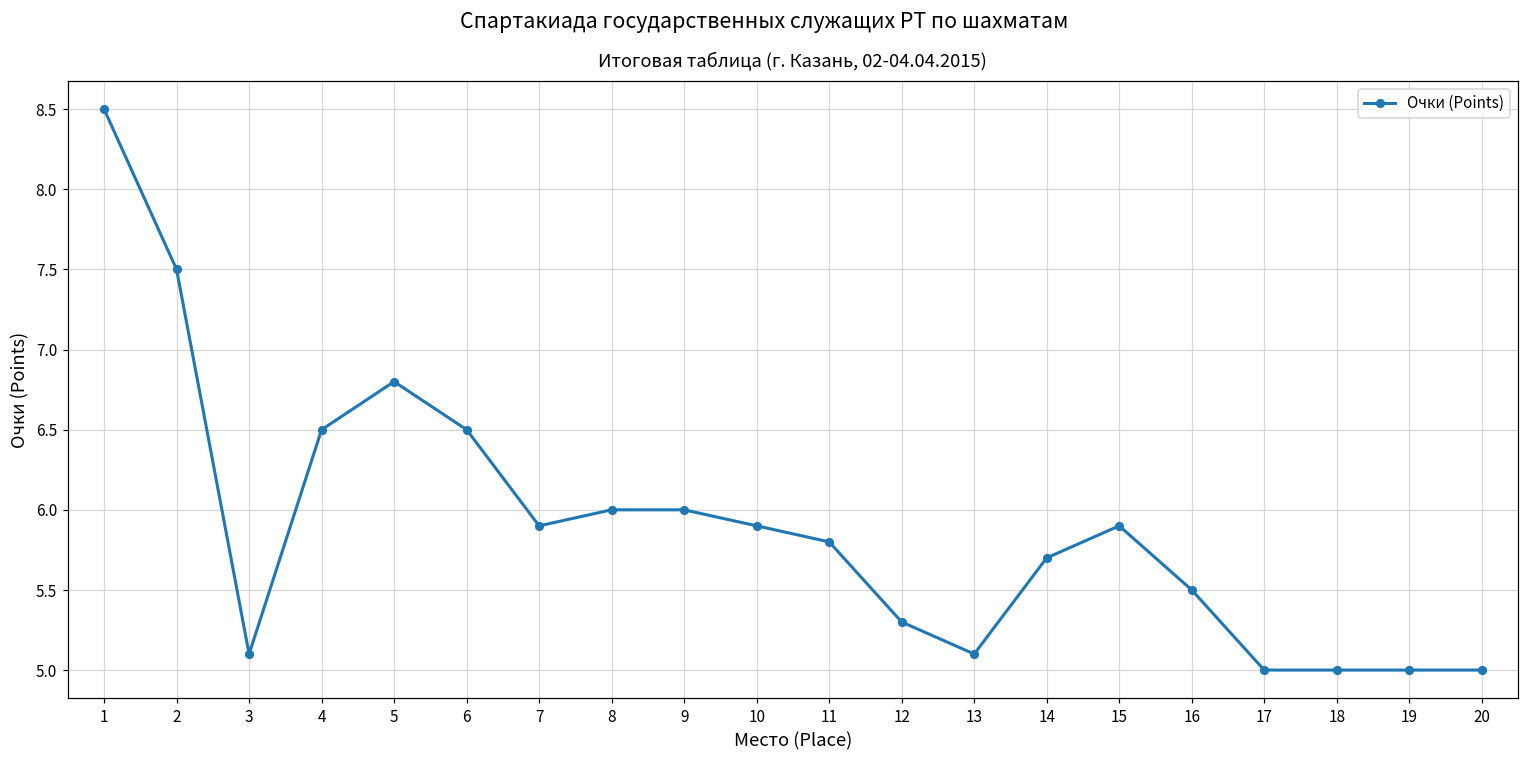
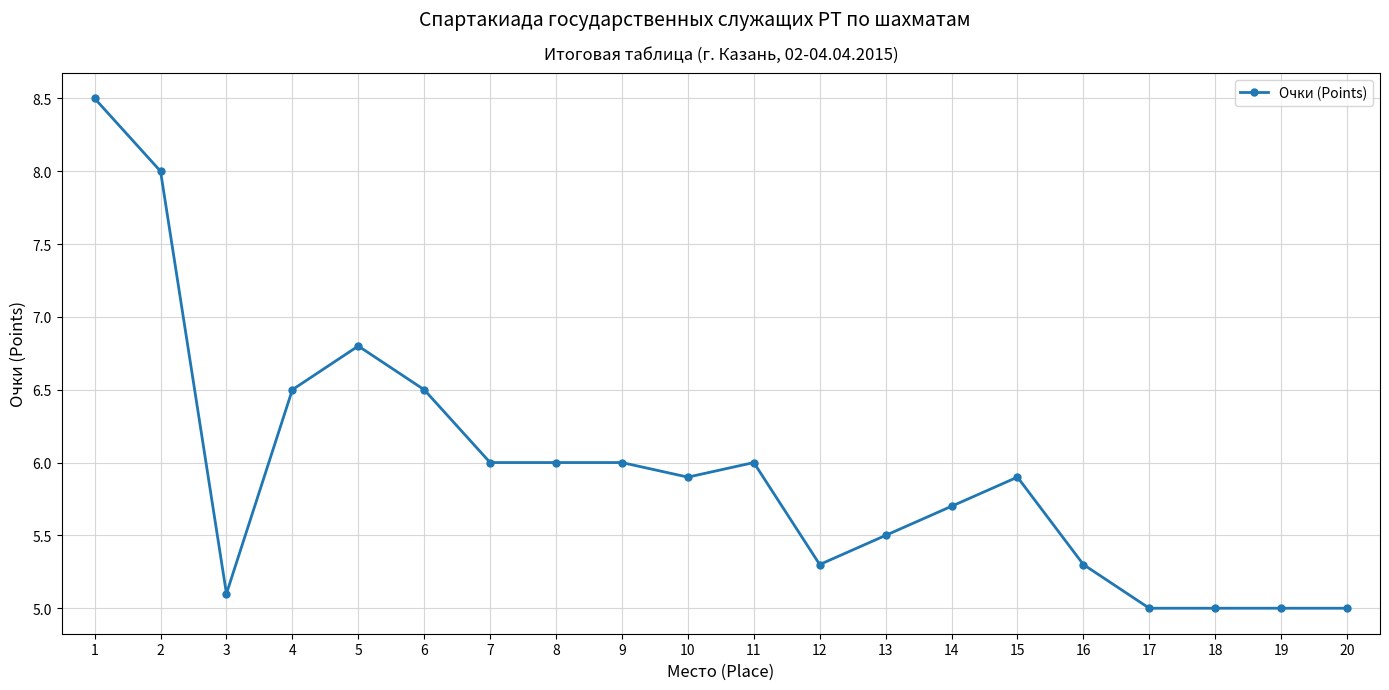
2: 7.5 -> 8.0
7: 5.9 -> 6.0
11: 5.8 -> 6.0
13: 5.1 -> 5.5
16: 5.5 -> 5.3
